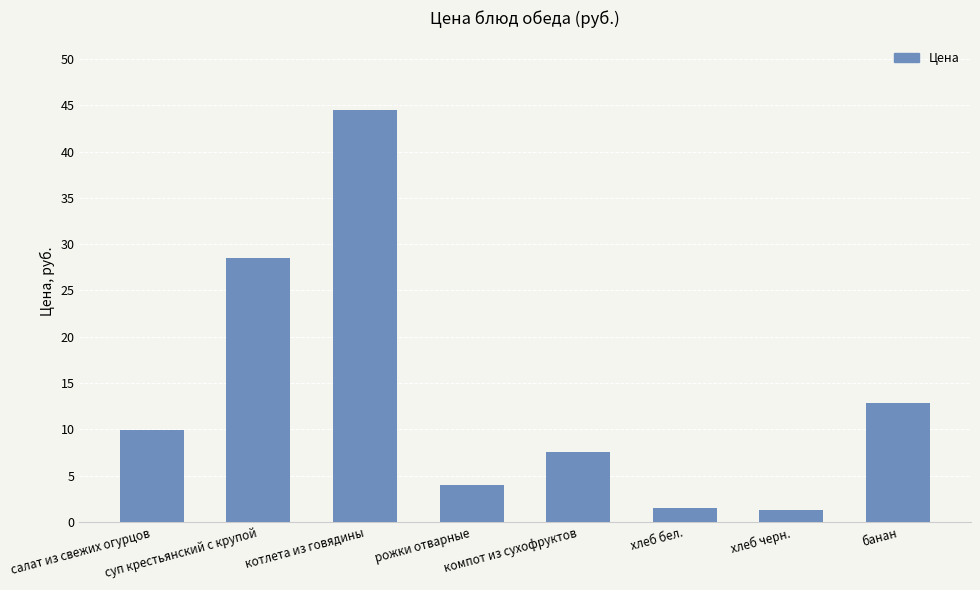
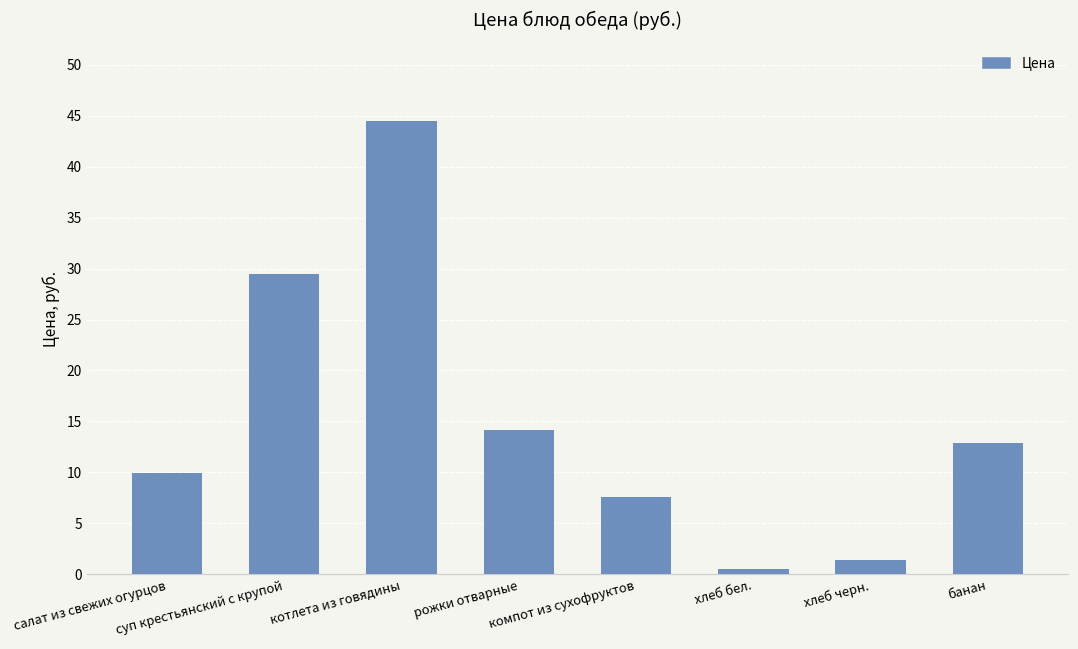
суп крестьянский с крупой: 28.5 -> 29.4
рожки отварные: 4 -> 14
хлеб бел.: 2 -> 1
